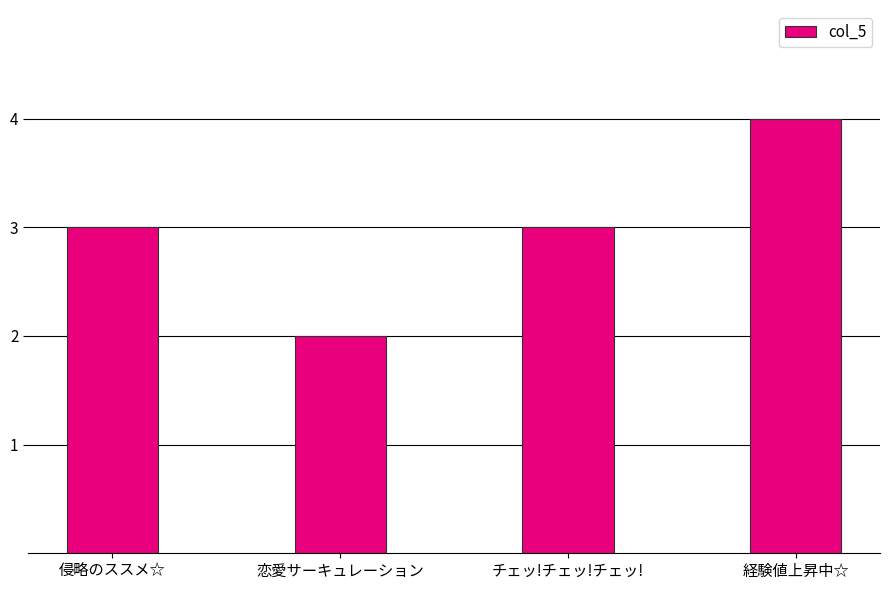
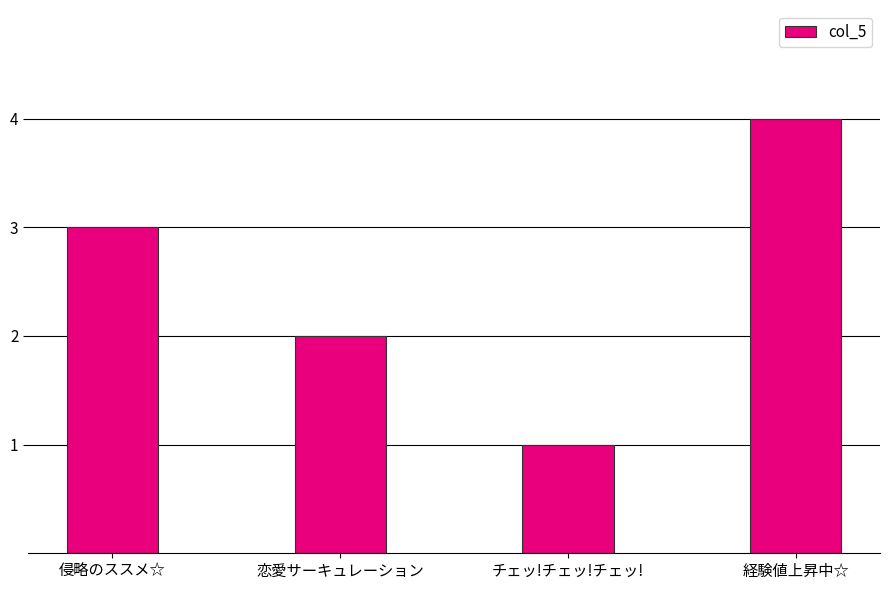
チェッ!チェッ!チェッ!: 3 -> 1
